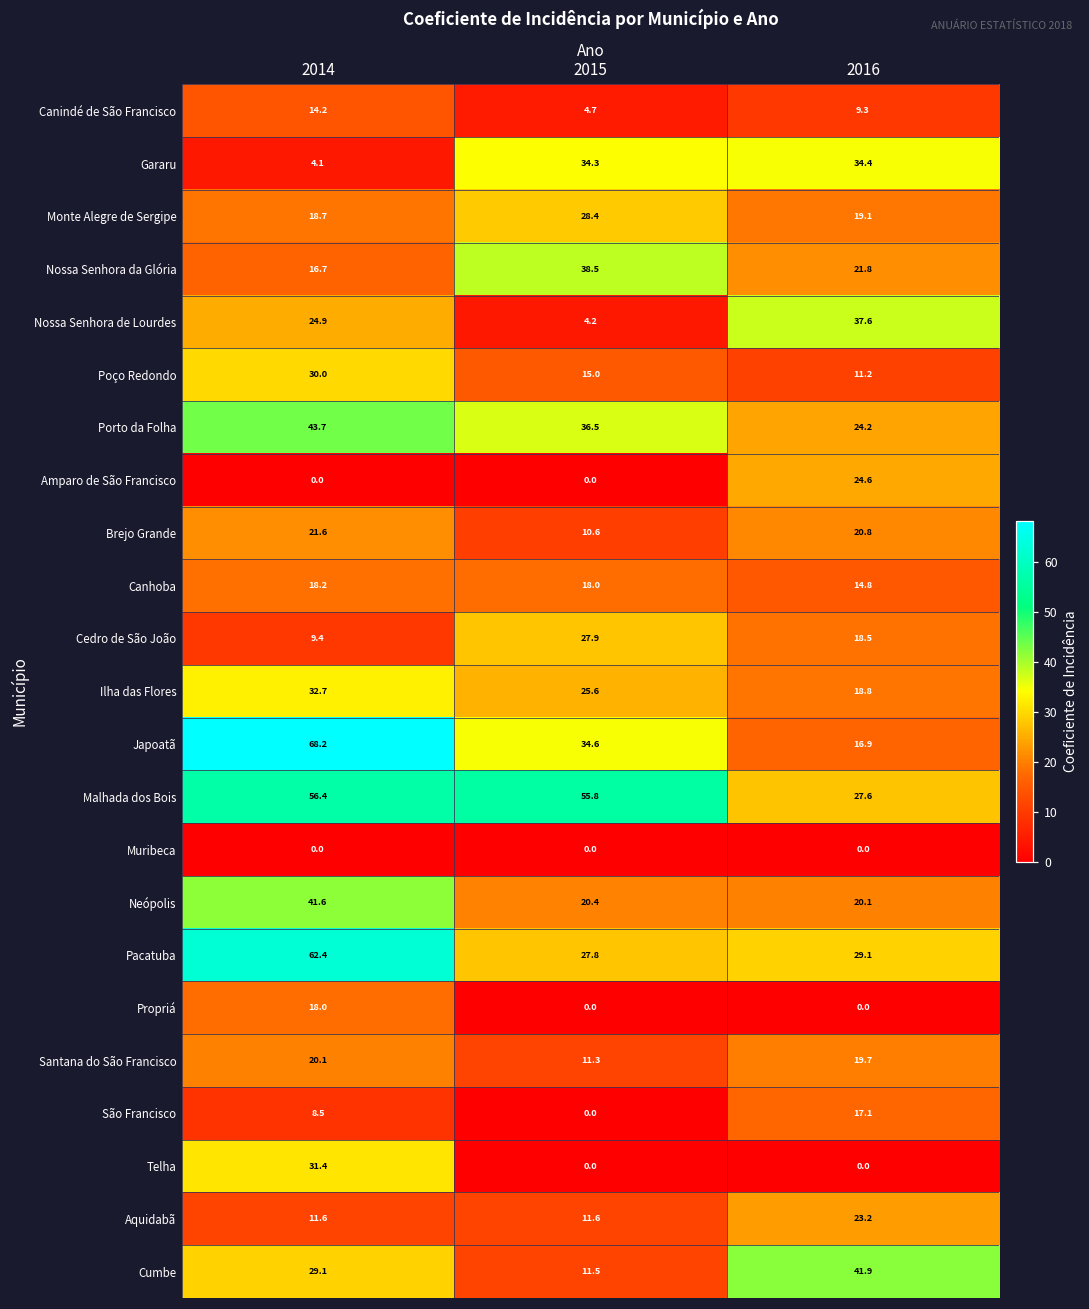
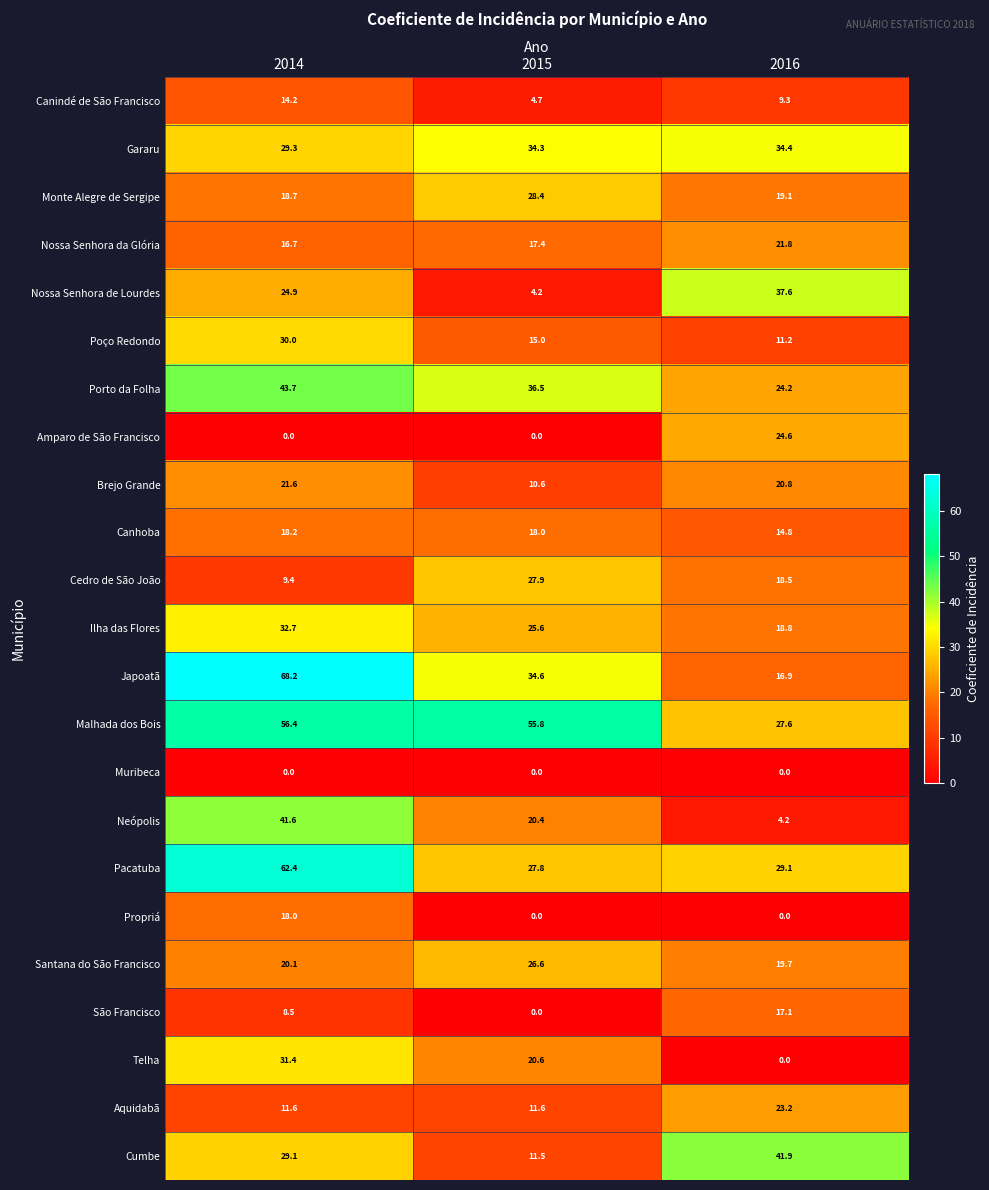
Gararu, 2014: 4.1 -> 29.3
Nossa Senhora da Glória, 2015: 38.5 -> 17.4
Neópolis, 2016: 20.1 -> 4.2
Santana do São Francisco, 2015: 11.3 -> 26.6
Telha, 2015: 0.0 -> 20.6
